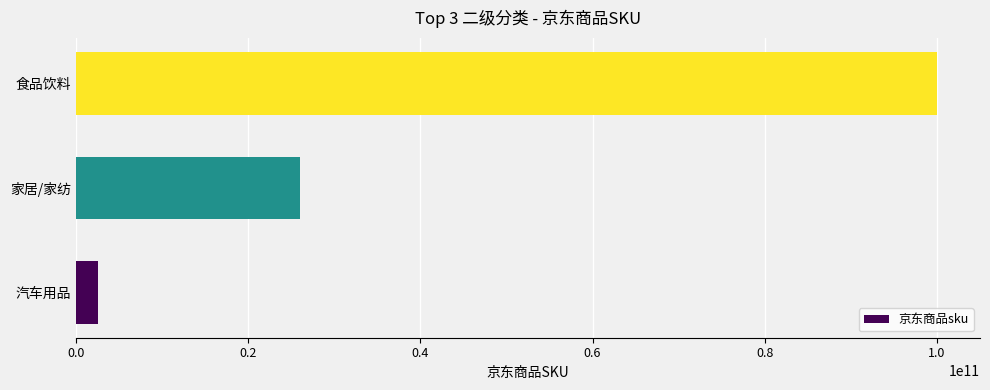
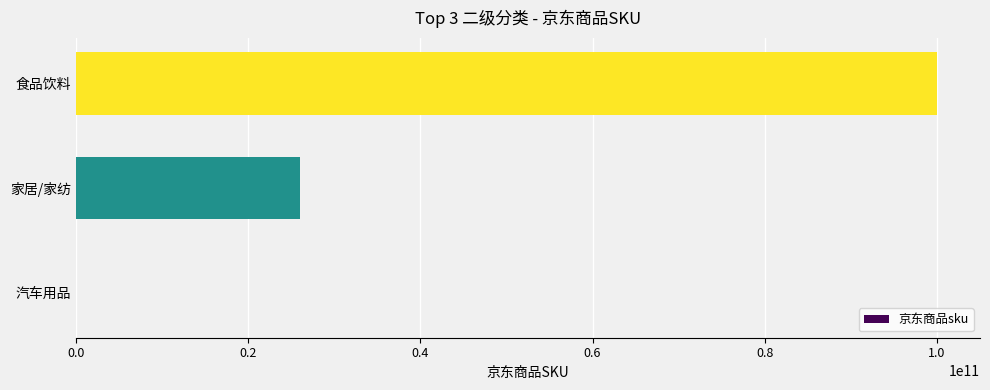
汽车用品: 3000000000 -> 0
